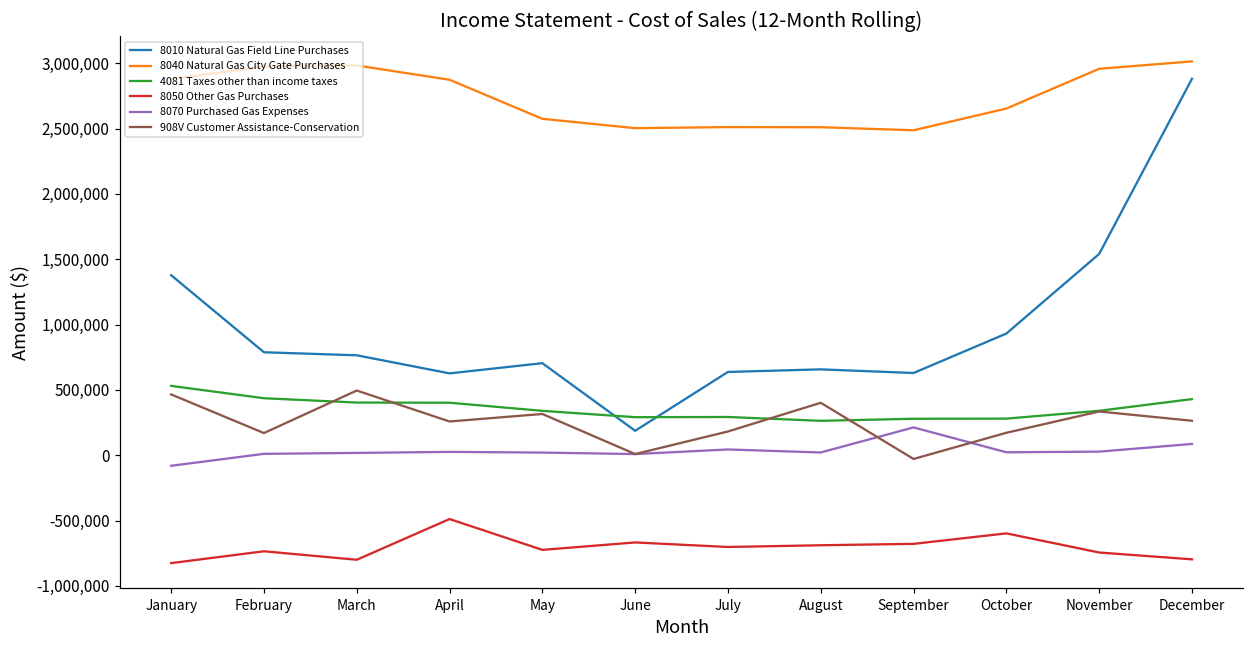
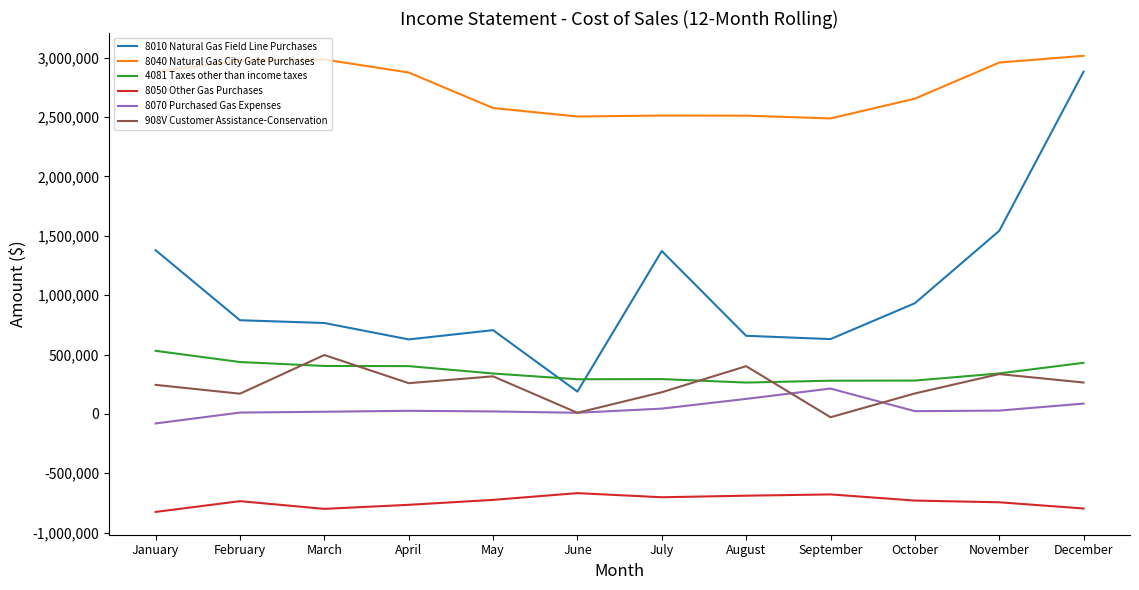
908V Customer Assistance-Conservation, January: 470,000 -> 240,000
8050 Other Gas Purchases, April: -490,000 -> -770,000
8010 Natural Gas Field Line Purchases, July: 640,000 -> 1,370,000
8070 Purchased Gas Expenses, August: 20,000 -> 130,000
8050 Other Gas Purchases, October: -600,000 -> -730,000
